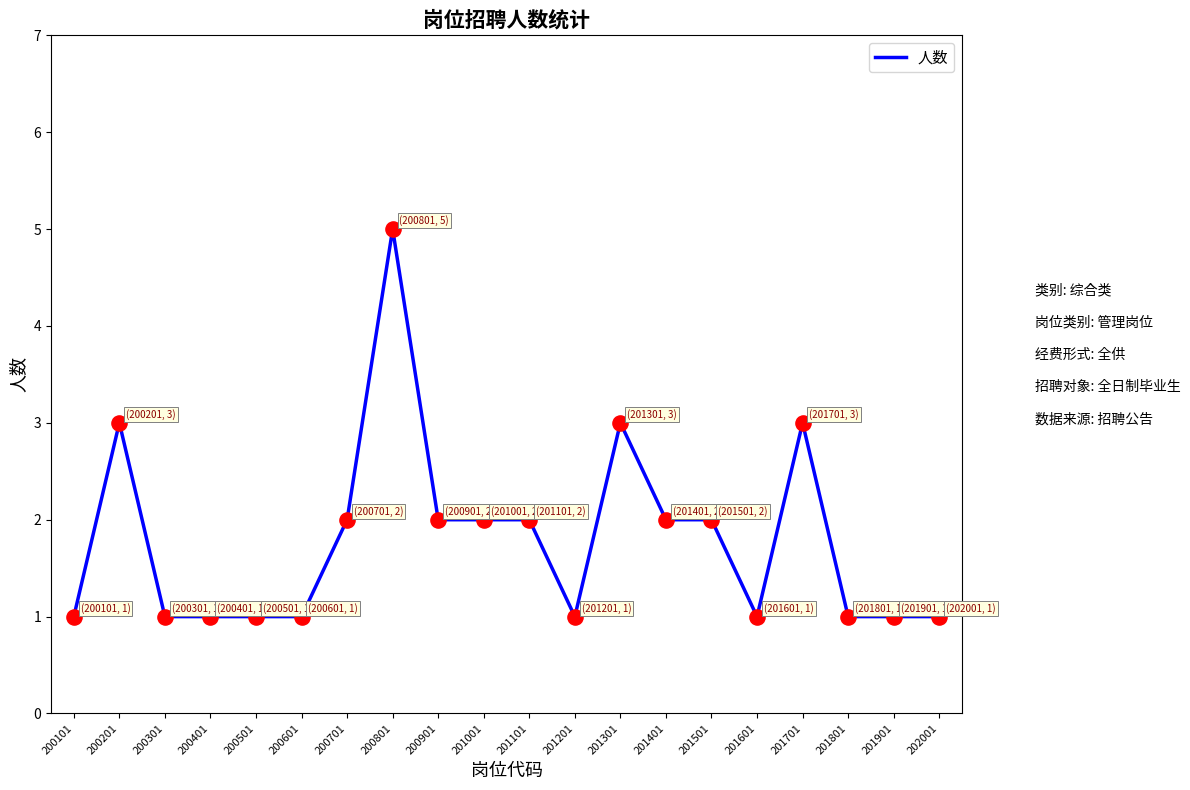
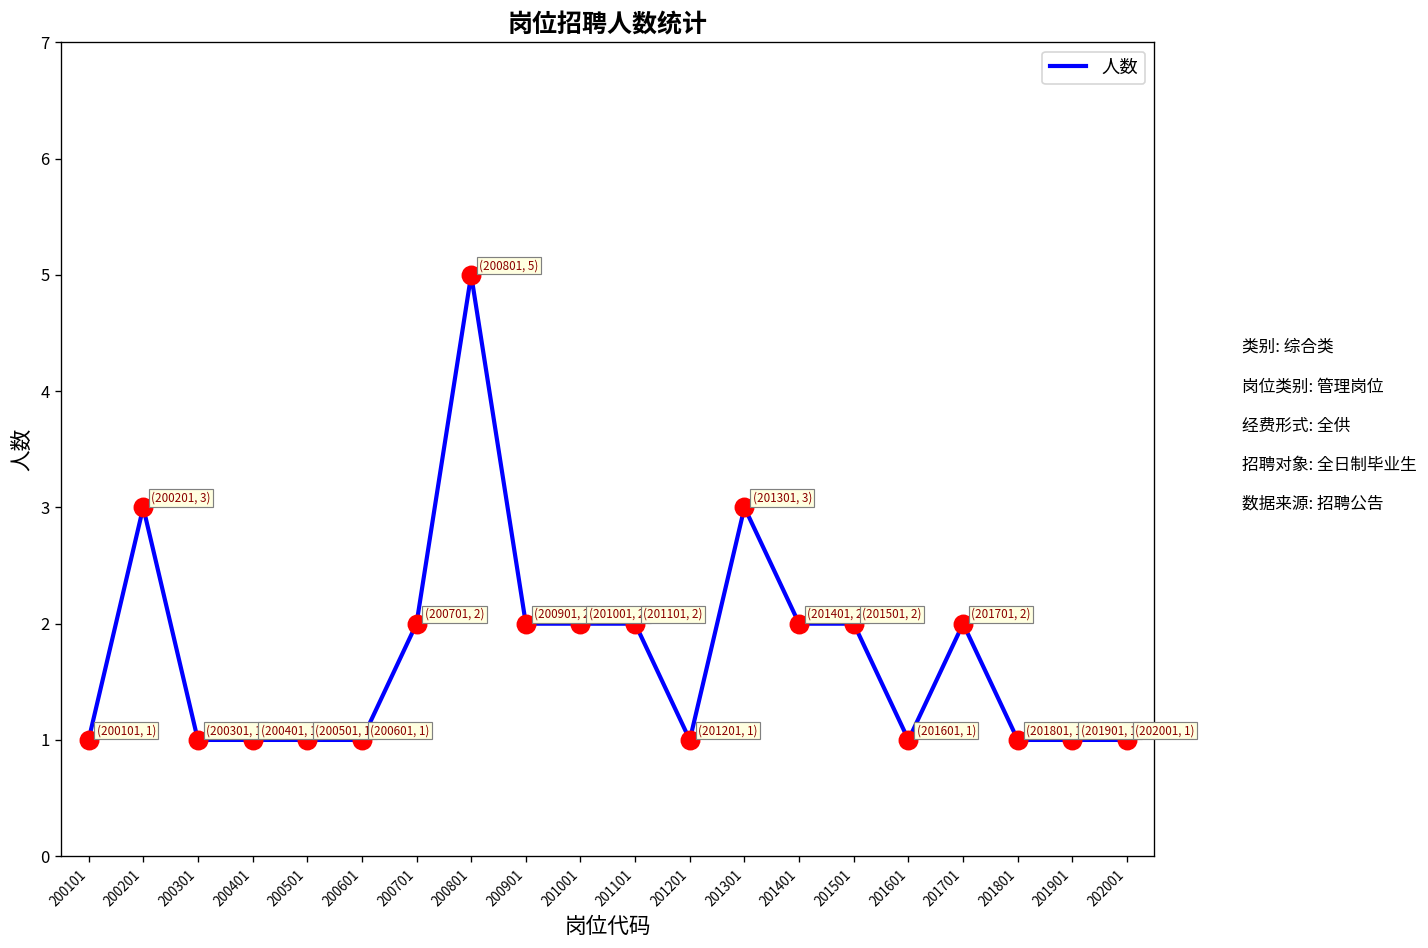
201701: 3 -> 2
